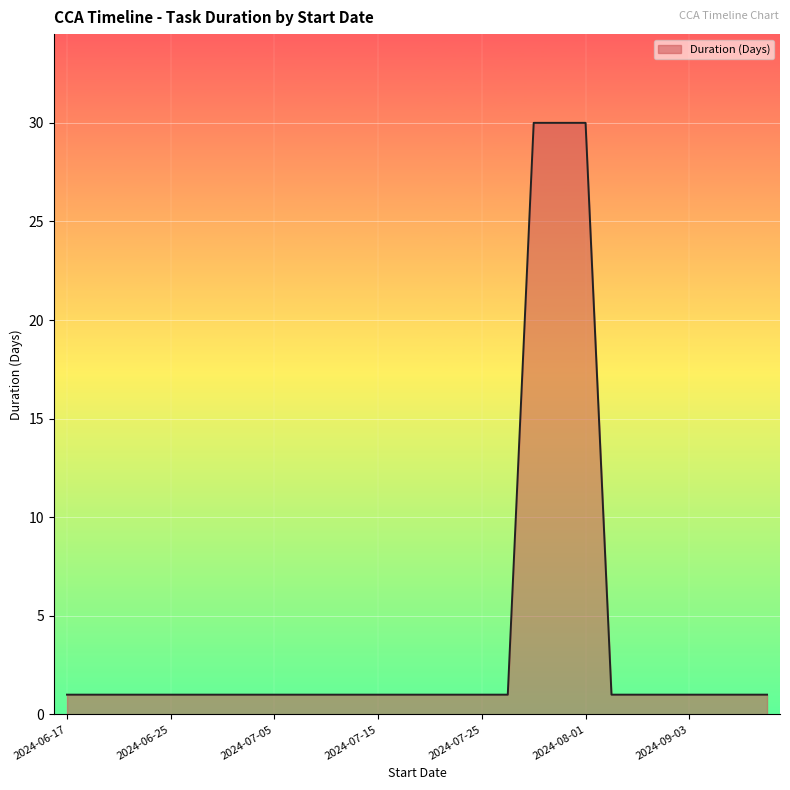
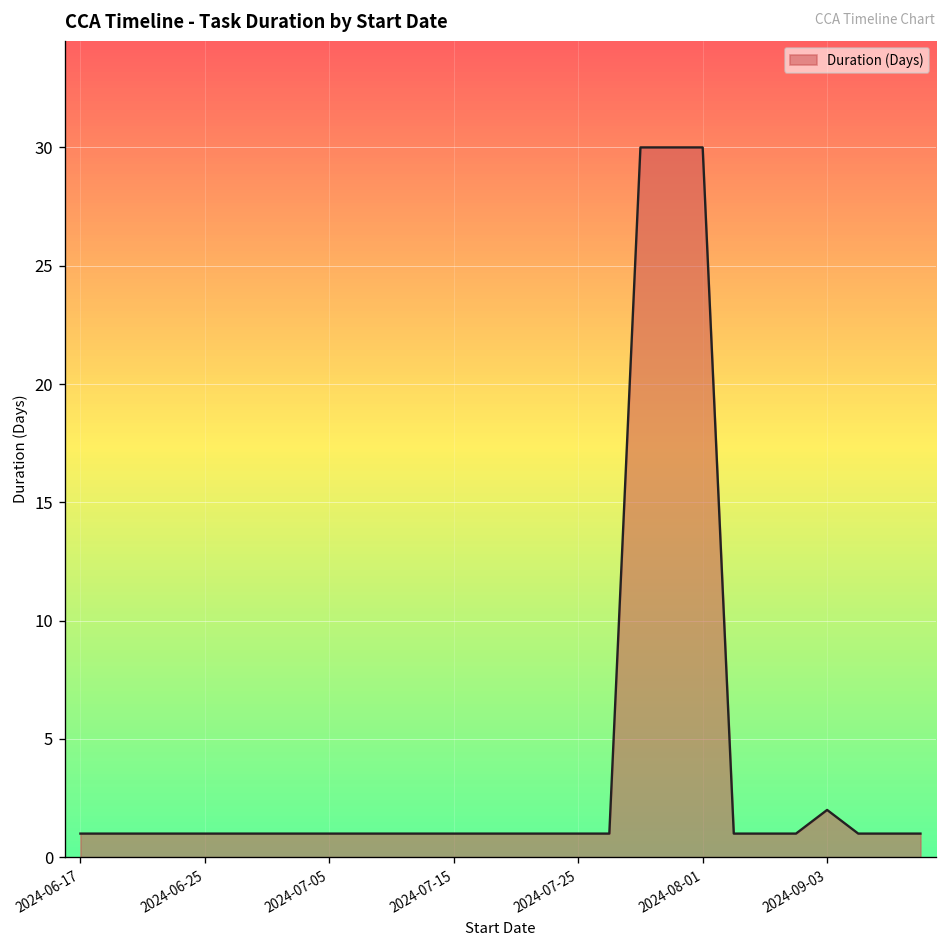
2024-09-03: 1 -> 2
